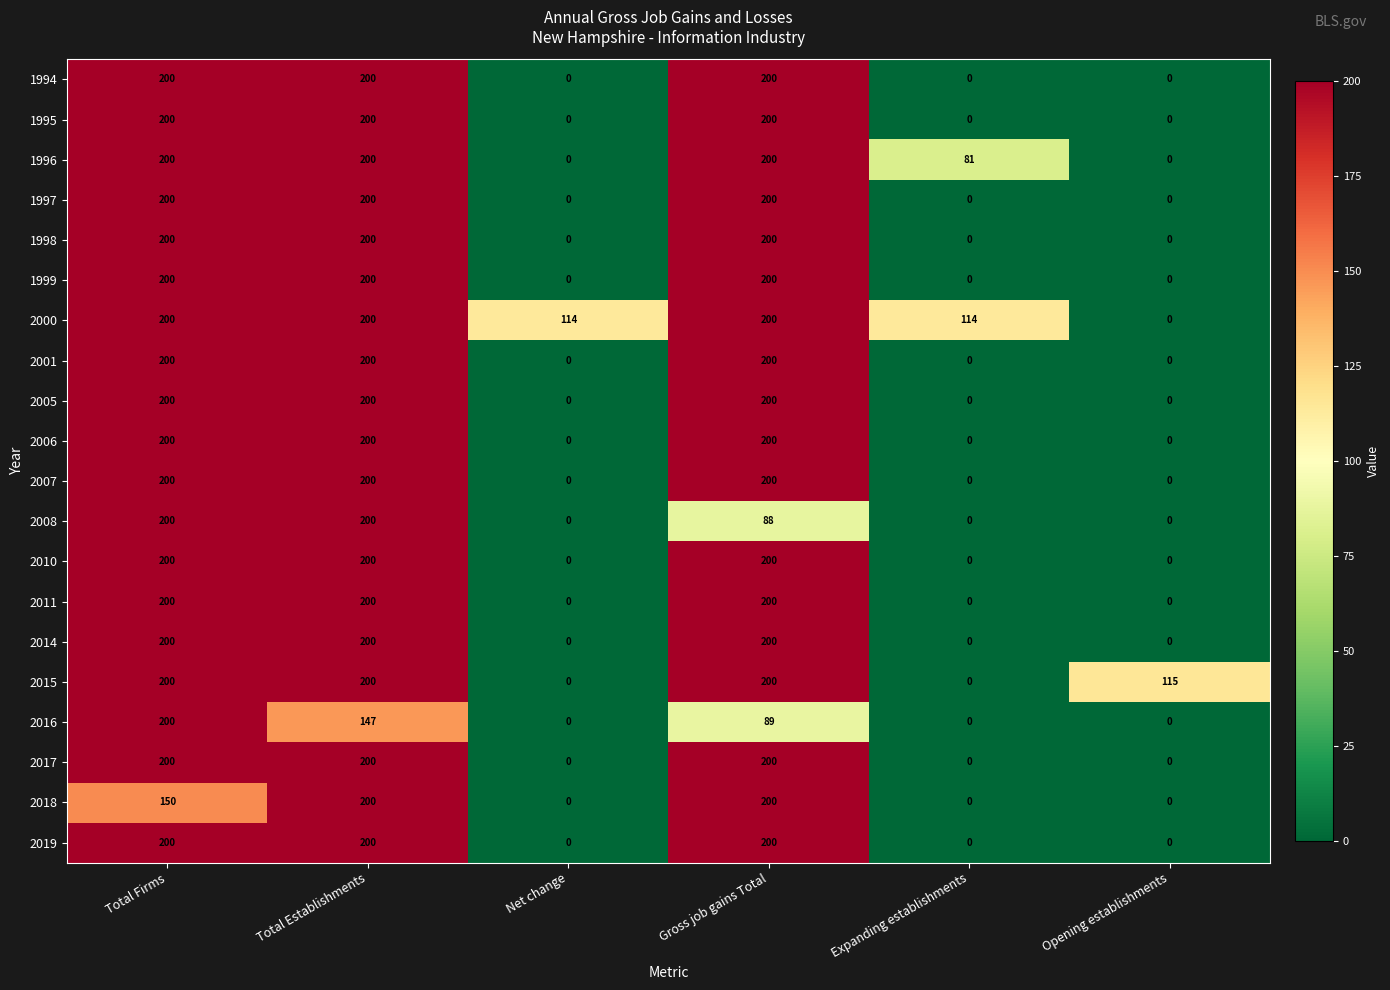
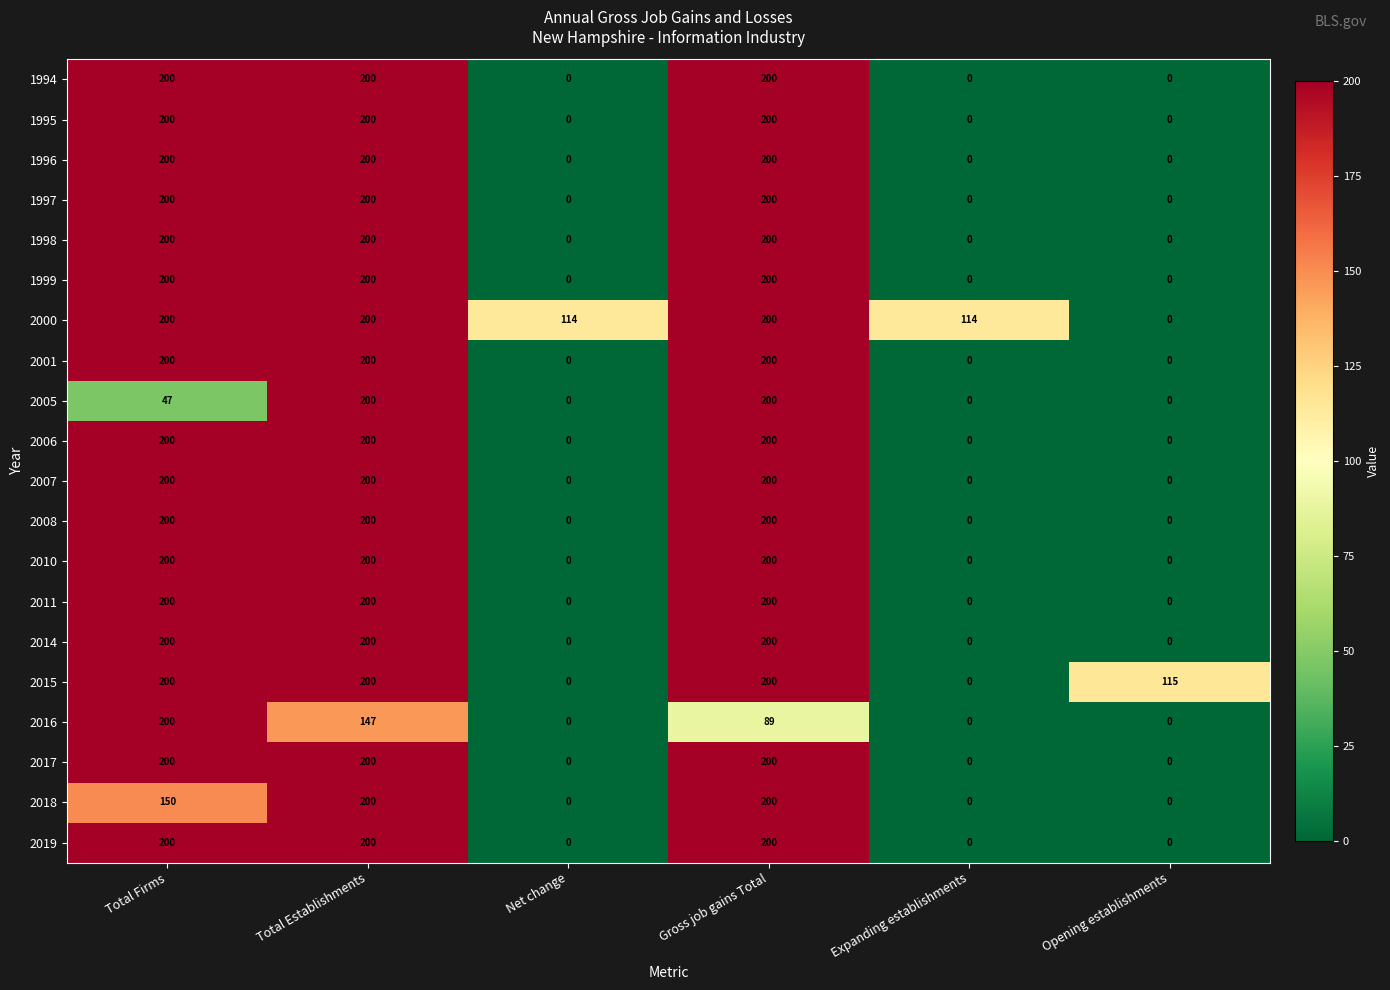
1996, Expanding establishments: 81 -> 0
2005, Total Firms: 200 -> 47
2008, Gross job gains Total: 88 -> 200
